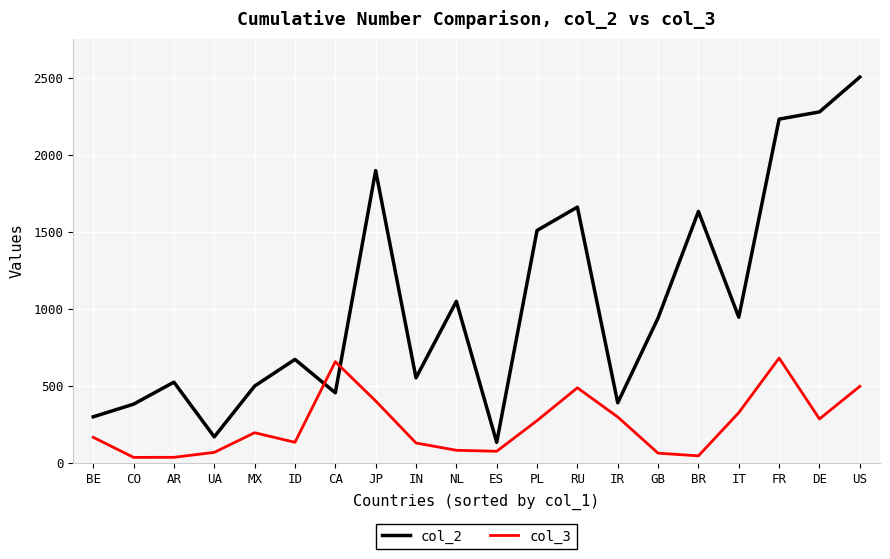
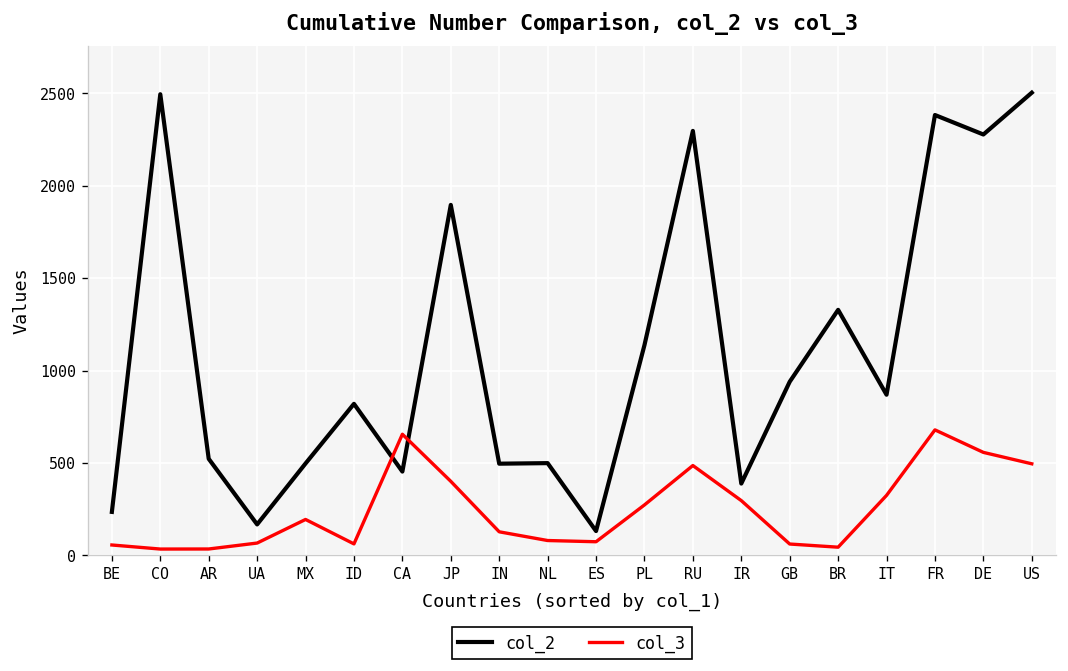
col_2, BE: 300 -> 240
col_3, BE: 160 -> 60
col_2, CO: 380 -> 2500
col_2, ID: 670 -> 820
col_3, ID: 130 -> 60
col_2, IN: 550 -> 500
col_2, NL: 1050 -> 500
col_2, PL: 1510 -> 1140
col_2, RU: 1660 -> 2300
col_2, BR: 1630 -> 1330
col_2, IT: 940 -> 870
col_2, FR: 2230 -> 2380
col_3, DE: 280 -> 560
